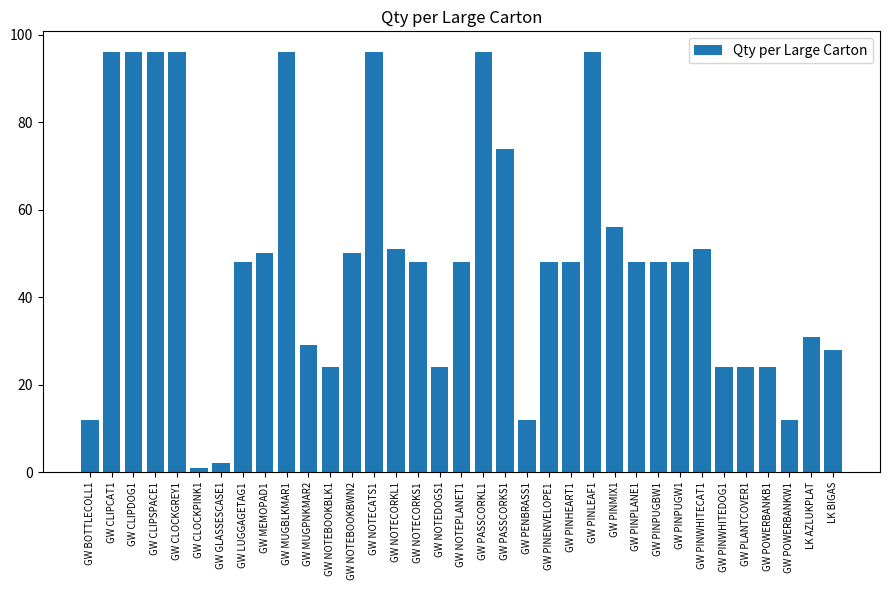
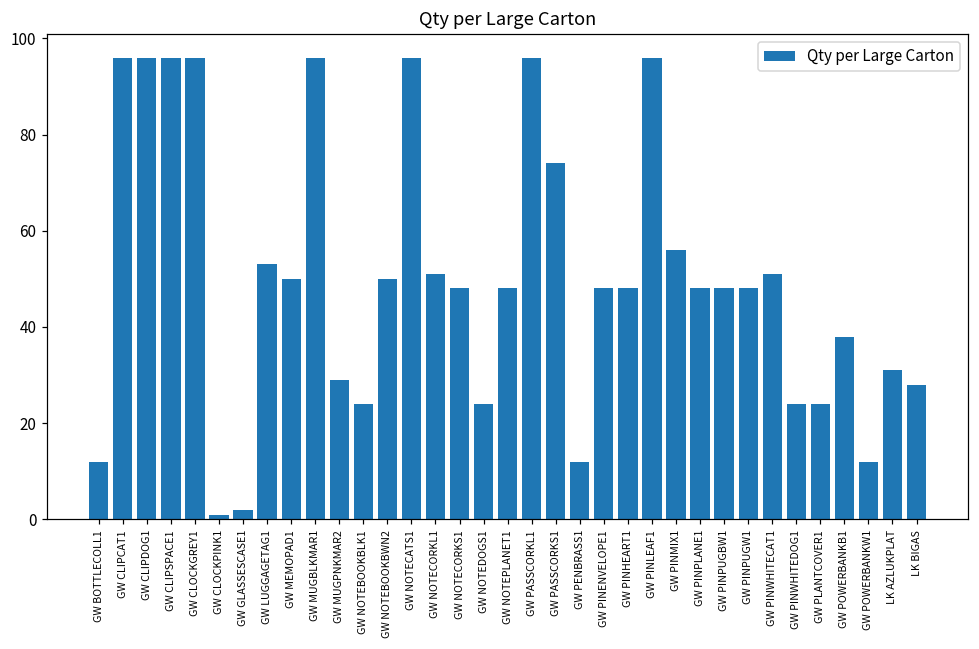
GW LUGGAGETAG1: 48 -> 53
GW POWERBANKB1: 24 -> 38
